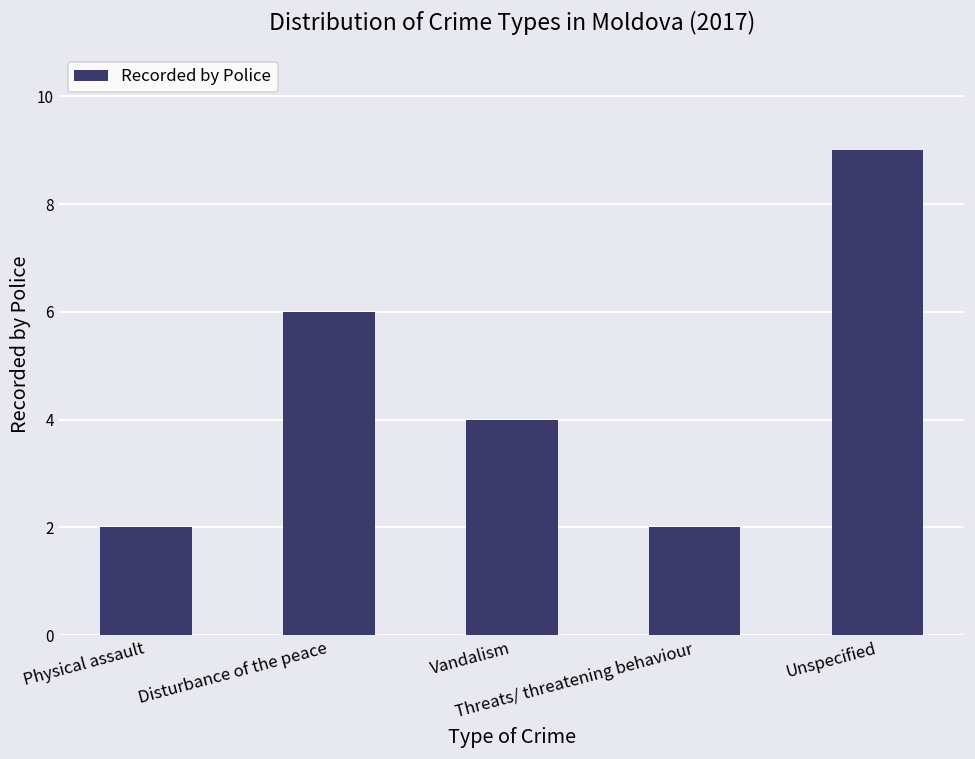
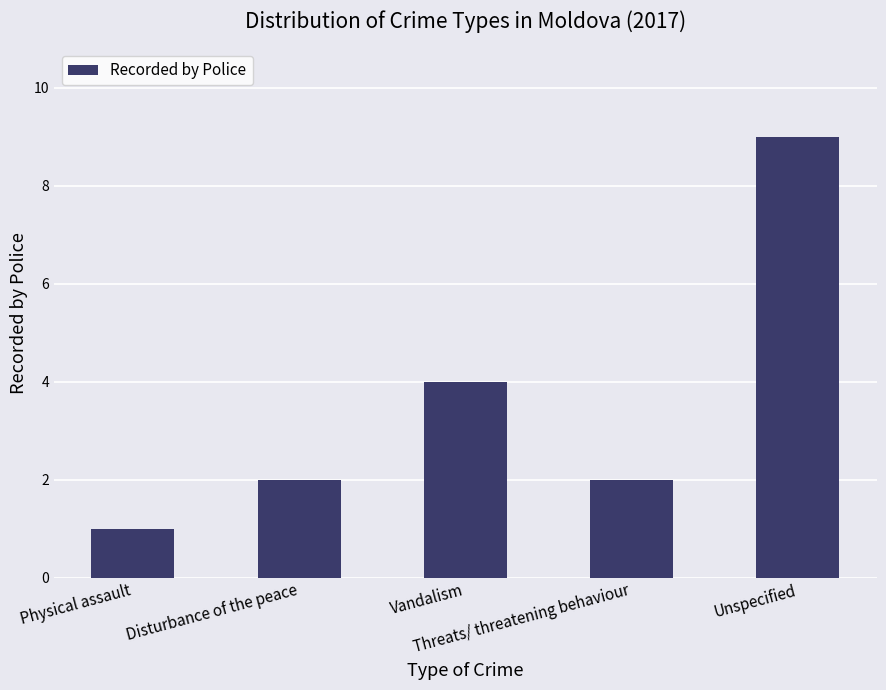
Physical assault: 2 -> 1
Disturbance of the peace: 6 -> 2
